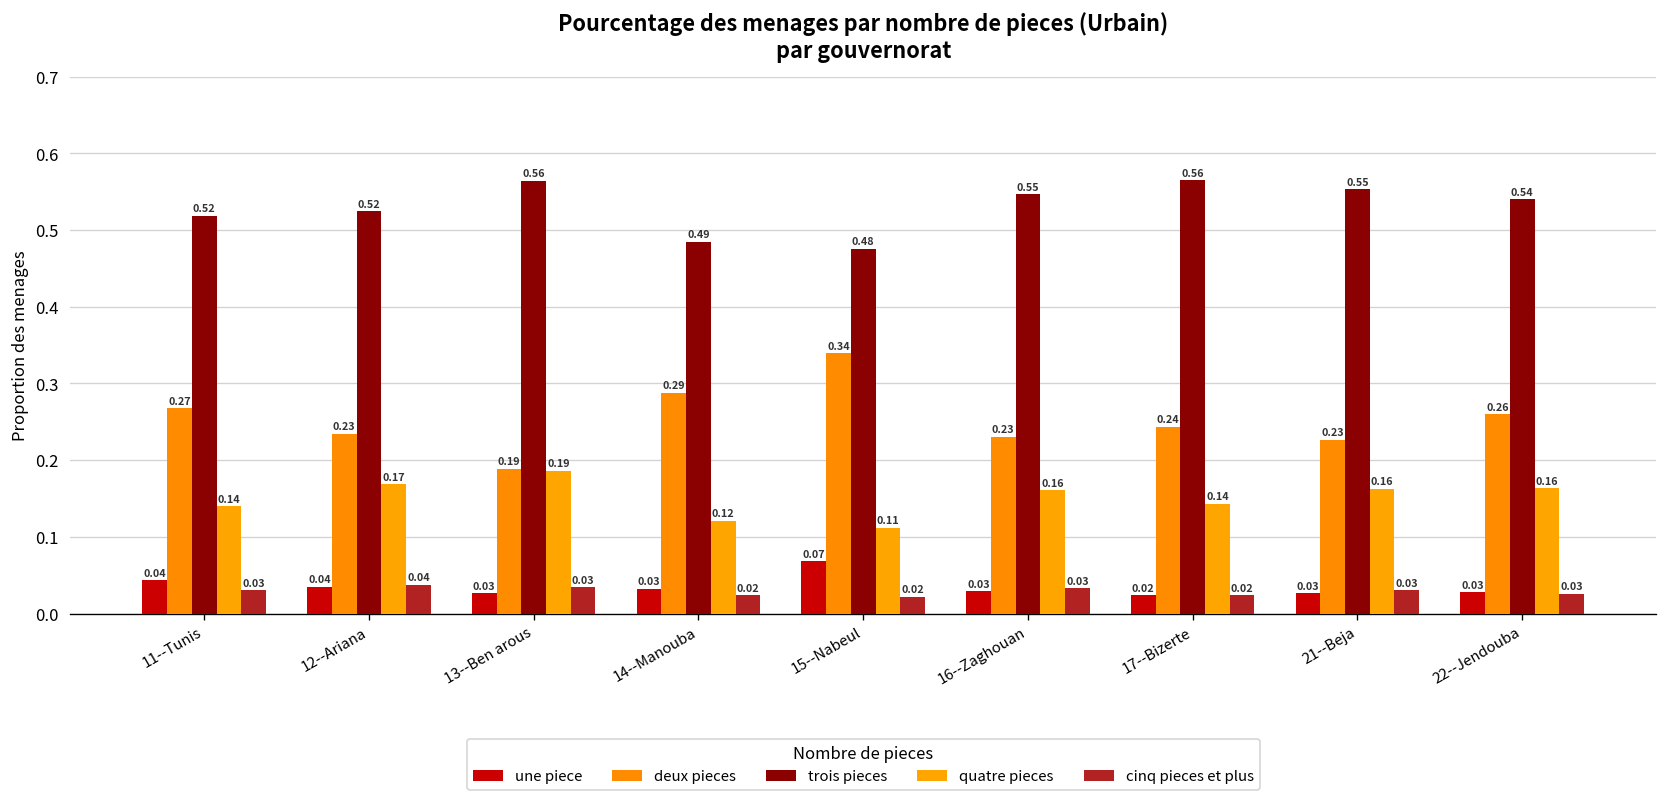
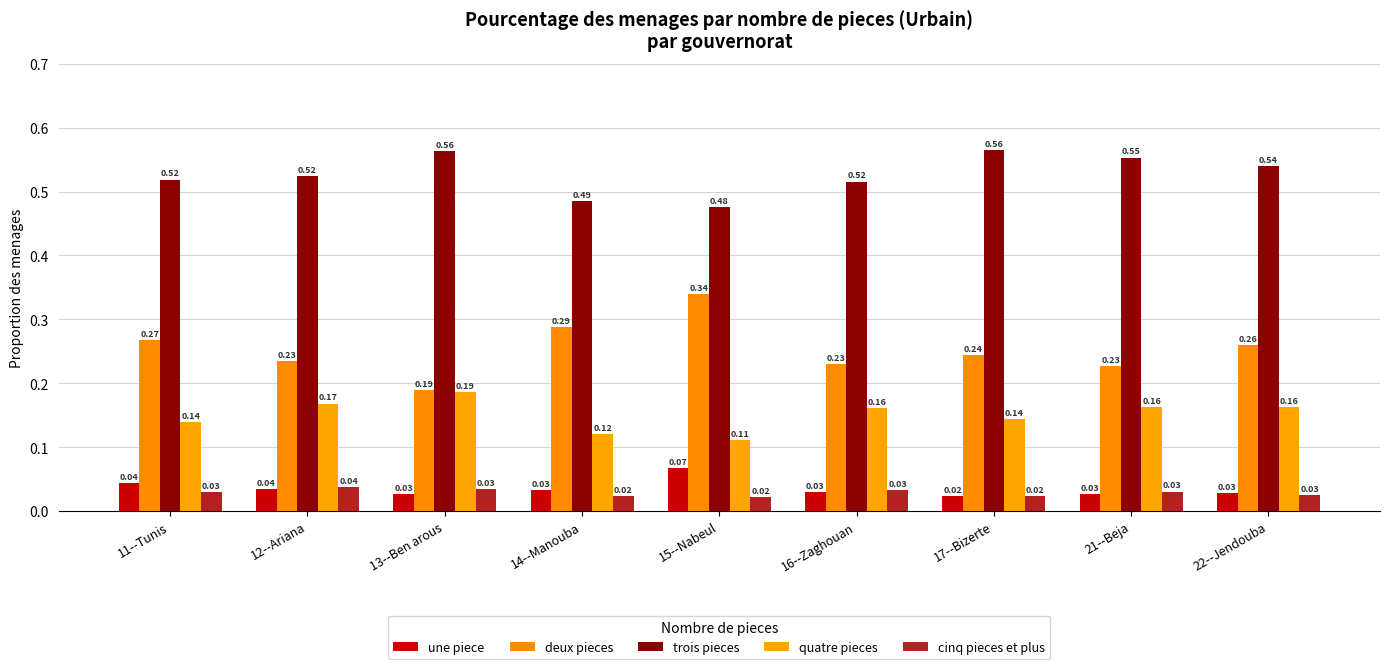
trois pieces, 16--Zaghouan: 0.55 -> 0.52
